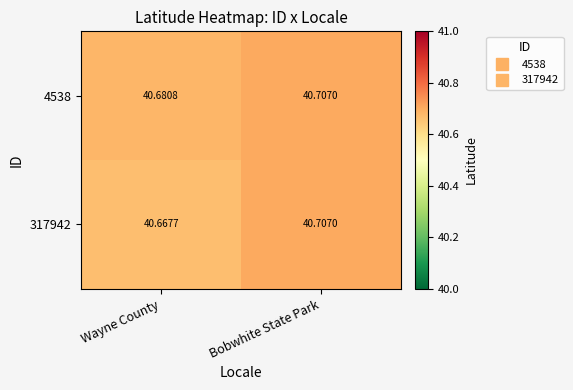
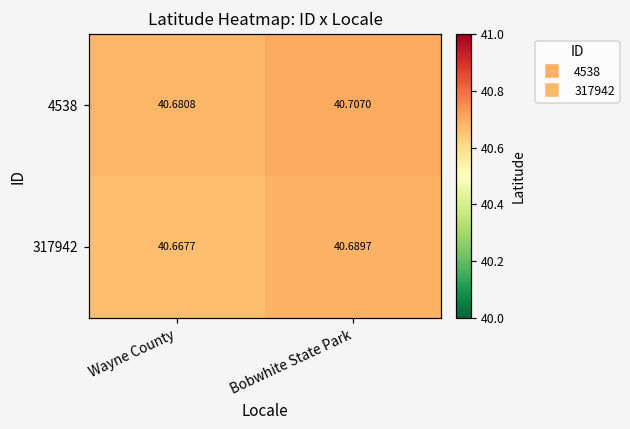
317942, Bobwhite State Park: 40.7070 -> 40.6897
